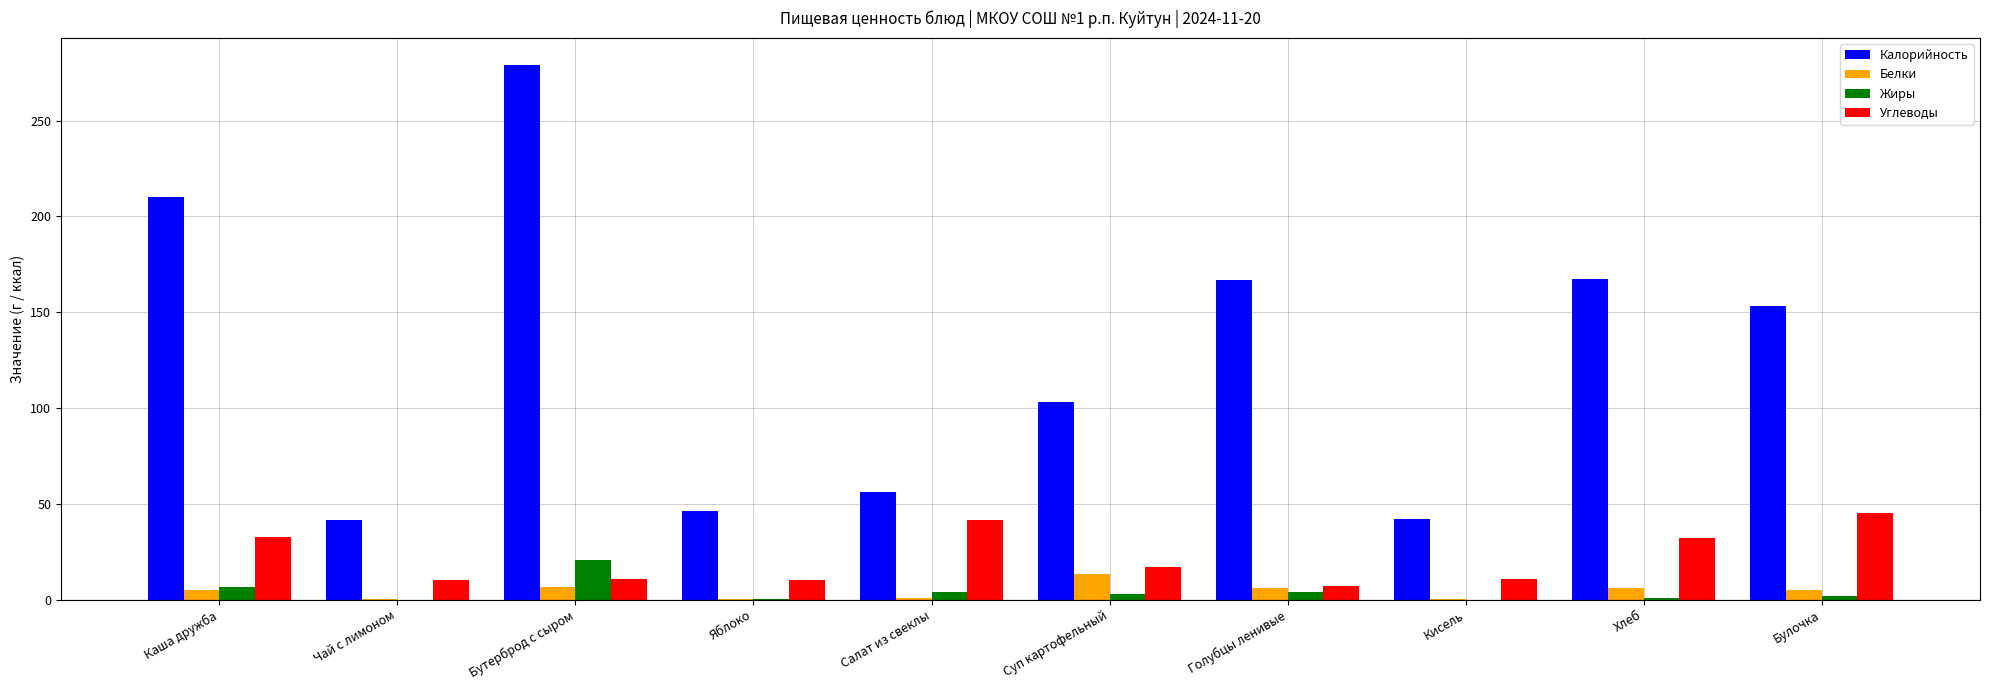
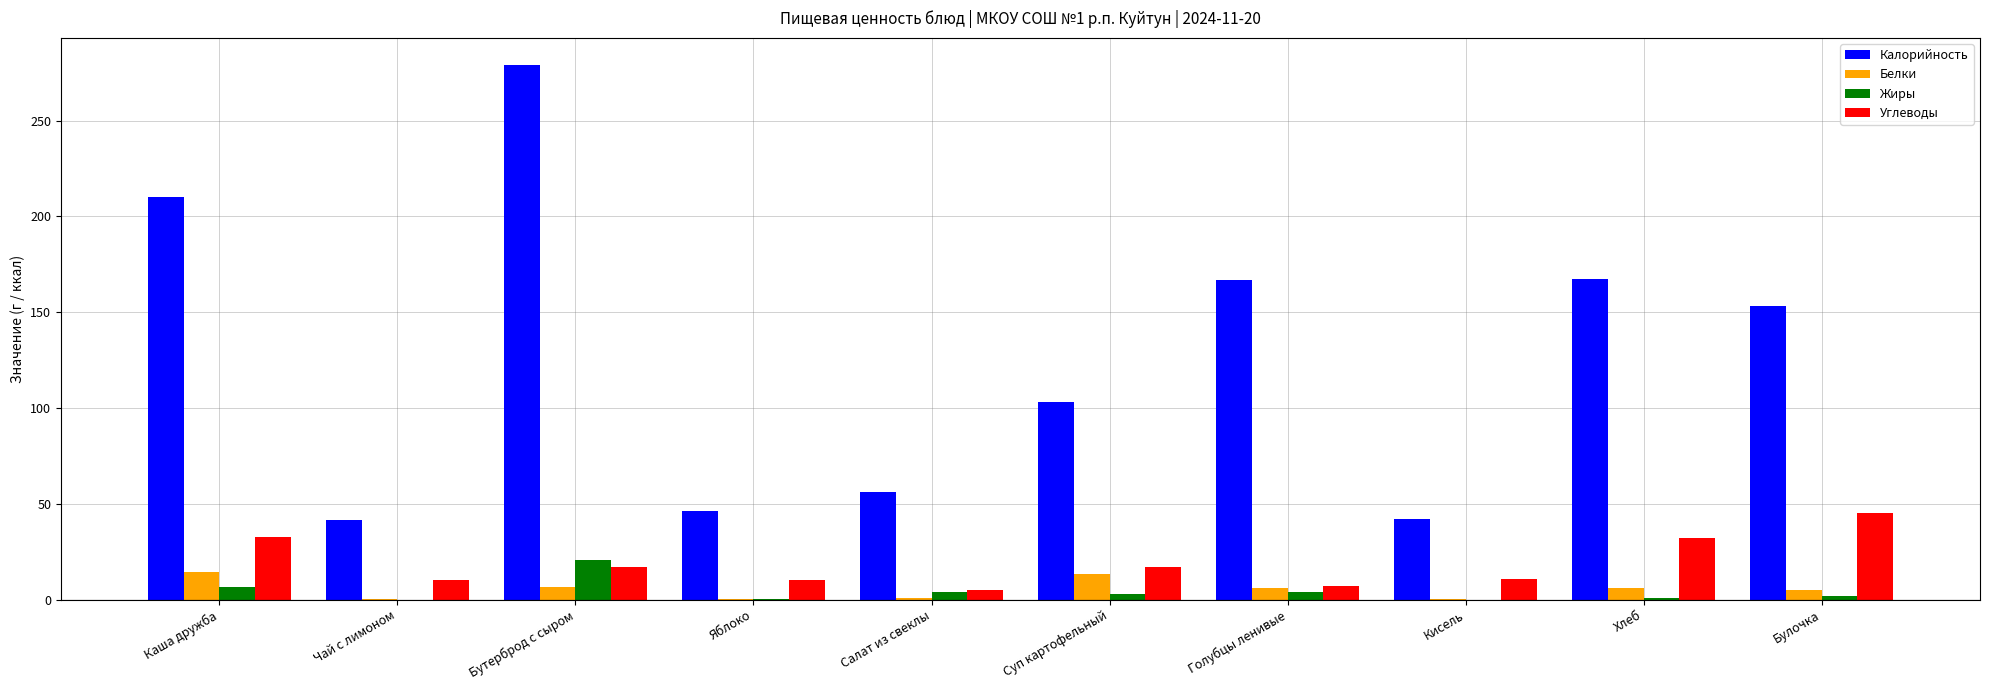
Белки, Каша дружба: 5 -> 15
Углеводы, Бутерброд с сыром: 11 -> 17
Углеводы, Салат из свеклы: 41 -> 5
